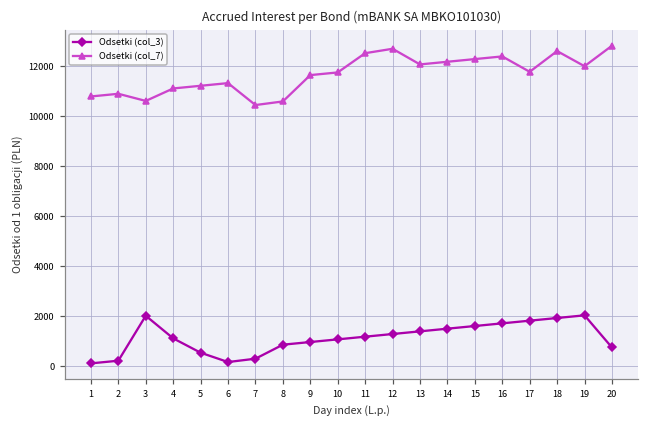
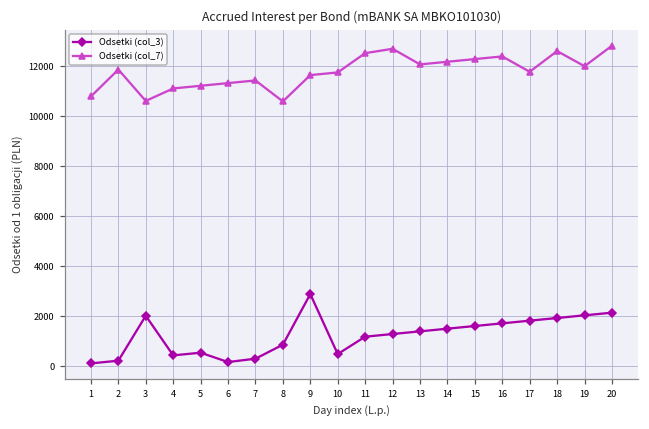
Odsetki (col_7), 2: 10900 -> 11900
Odsetki (col_3), 4: 1100 -> 400
Odsetki (col_7), 7: 10400 -> 11400
Odsetki (col_3), 9: 1000 -> 2900
Odsetki (col_3), 10: 1100 -> 500
Odsetki (col_3), 20: 700 -> 2100
